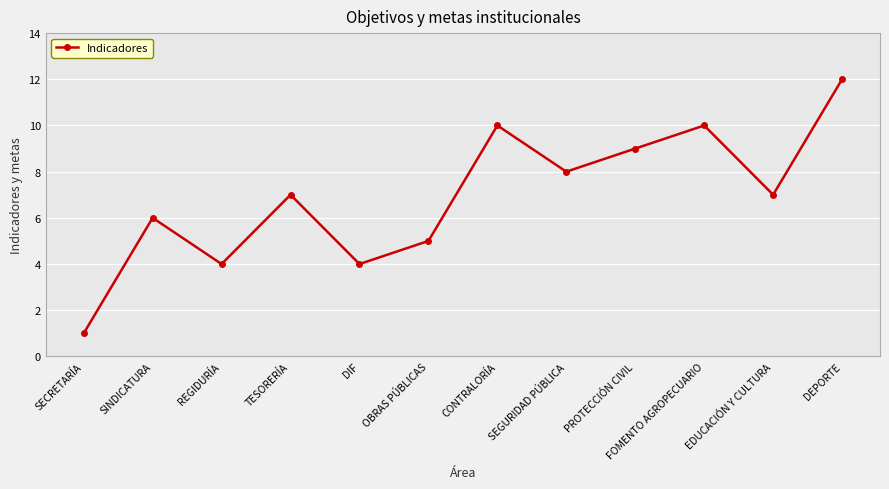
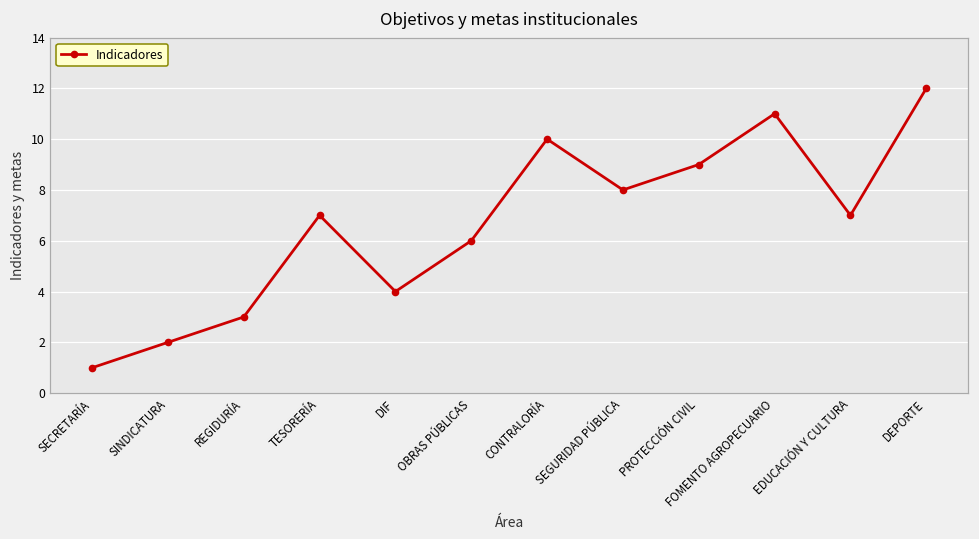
SINDICATURA: 6 -> 2
REGIDURÍA: 4 -> 3
OBRAS PÚBLICAS: 5 -> 6
FOMENTO AGROPECUARIO: 10 -> 11
